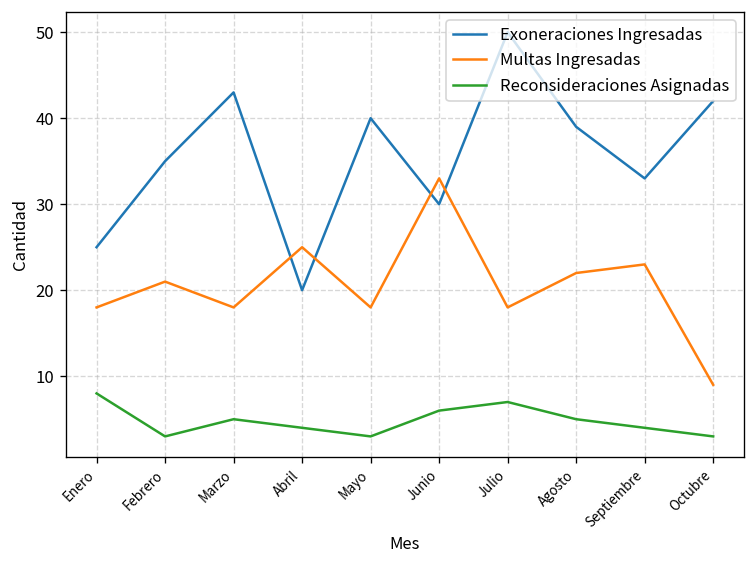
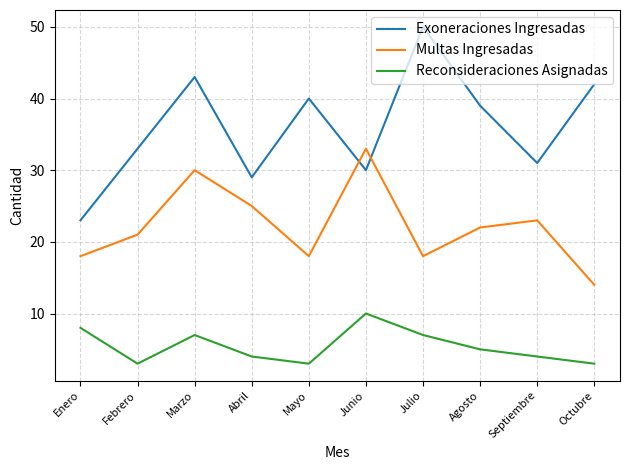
Exoneraciones Ingresadas, Enero: 25 -> 23
Exoneraciones Ingresadas, Febrero: 35 -> 33
Multas Ingresadas, Marzo: 18 -> 30
Reconsideraciones Asignadas, Marzo: 5 -> 7
Exoneraciones Ingresadas, Abril: 20 -> 29
Reconsideraciones Asignadas, Junio: 6 -> 10
Exoneraciones Ingresadas, Septiembre: 33 -> 31
Multas Ingresadas, Octubre: 9 -> 14
